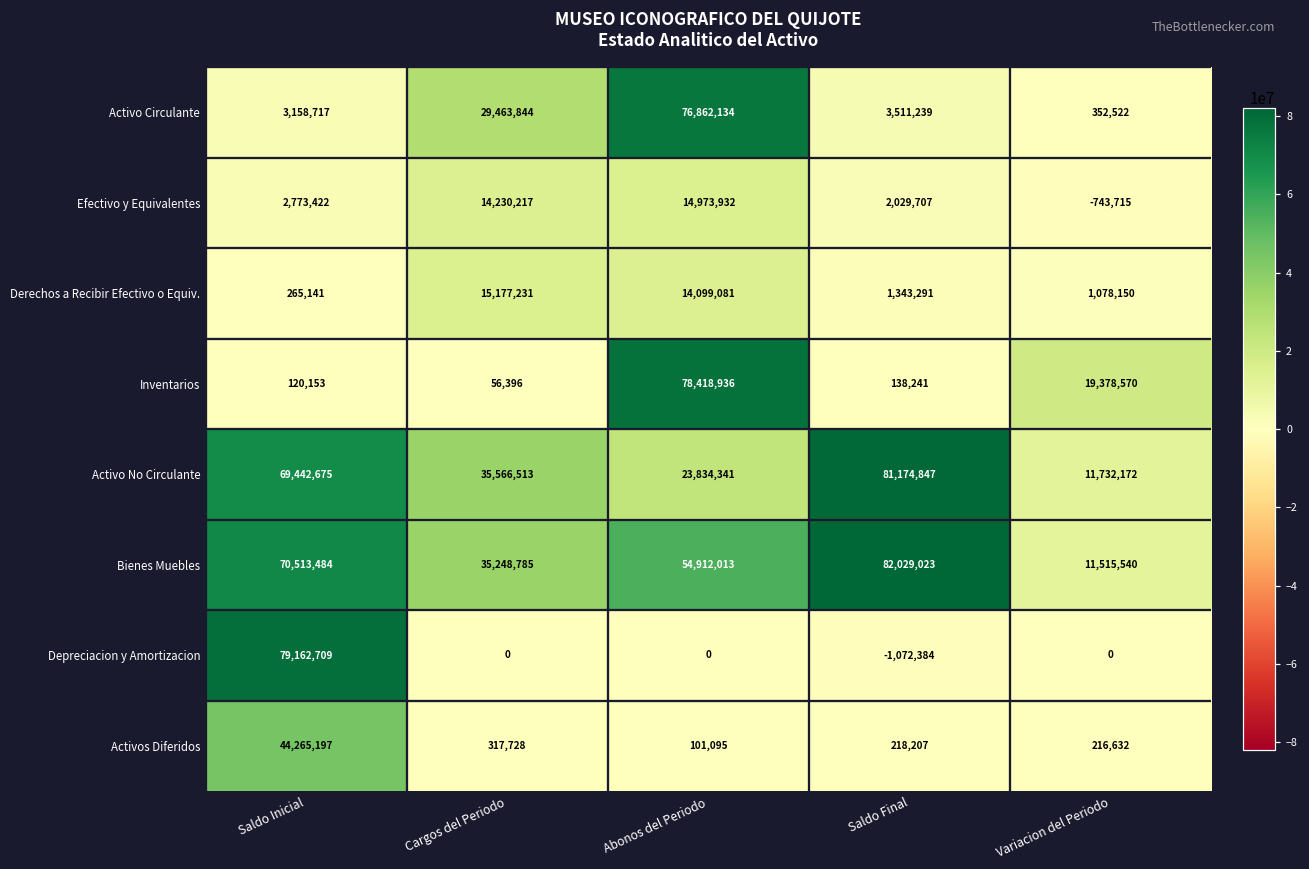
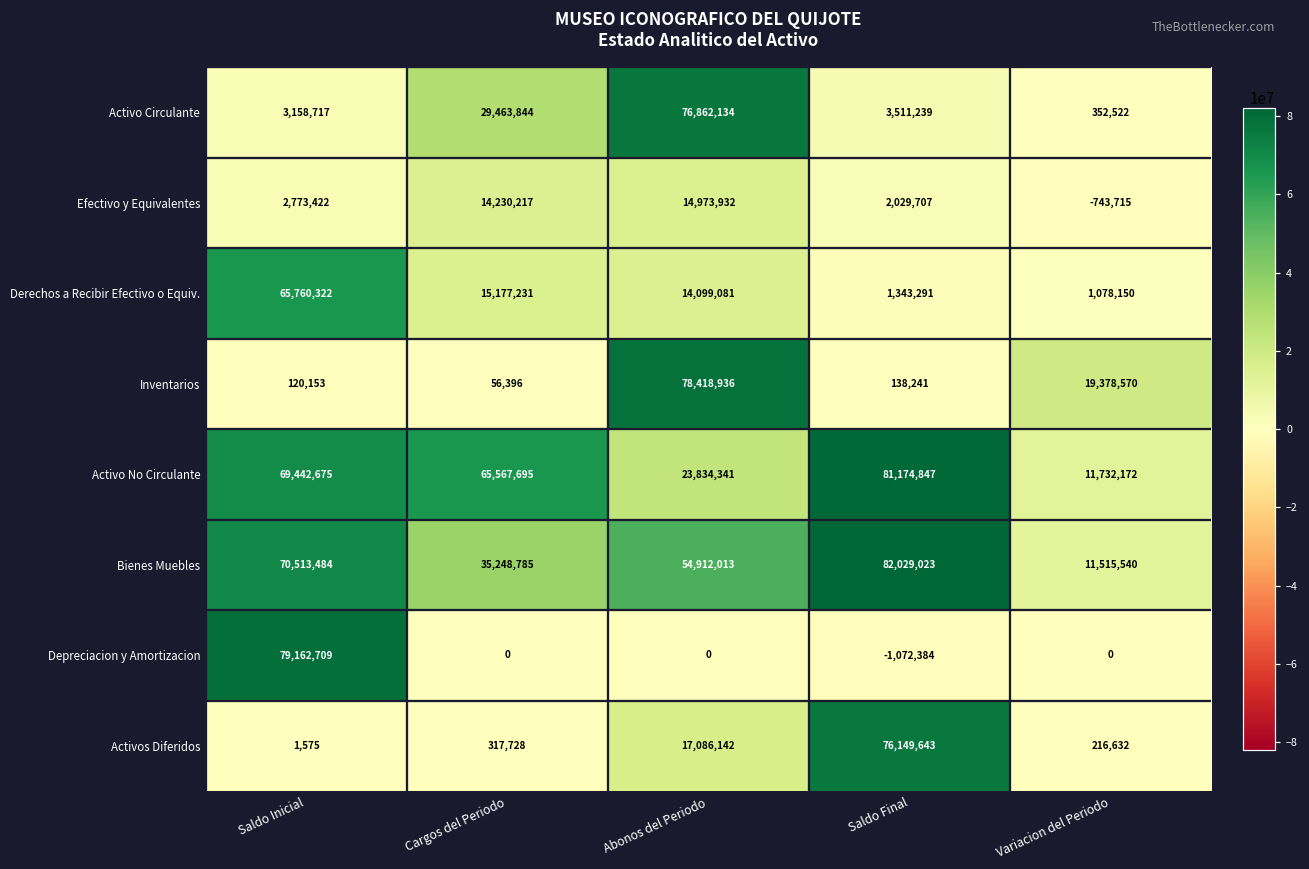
Derechos a Recibir Efectivo o Equiv., Saldo Inicial: 265,141 -> 65,760,322
Activo No Circulante, Cargos del Periodo: 35,566,513 -> 65,567,695
Activos Diferidos, Saldo Inicial: 44,265,197 -> 1,575
Activos Diferidos, Abonos del Periodo: 101,095 -> 17,086,142
Activos Diferidos, Saldo Final: 218,207 -> 76,149,643
